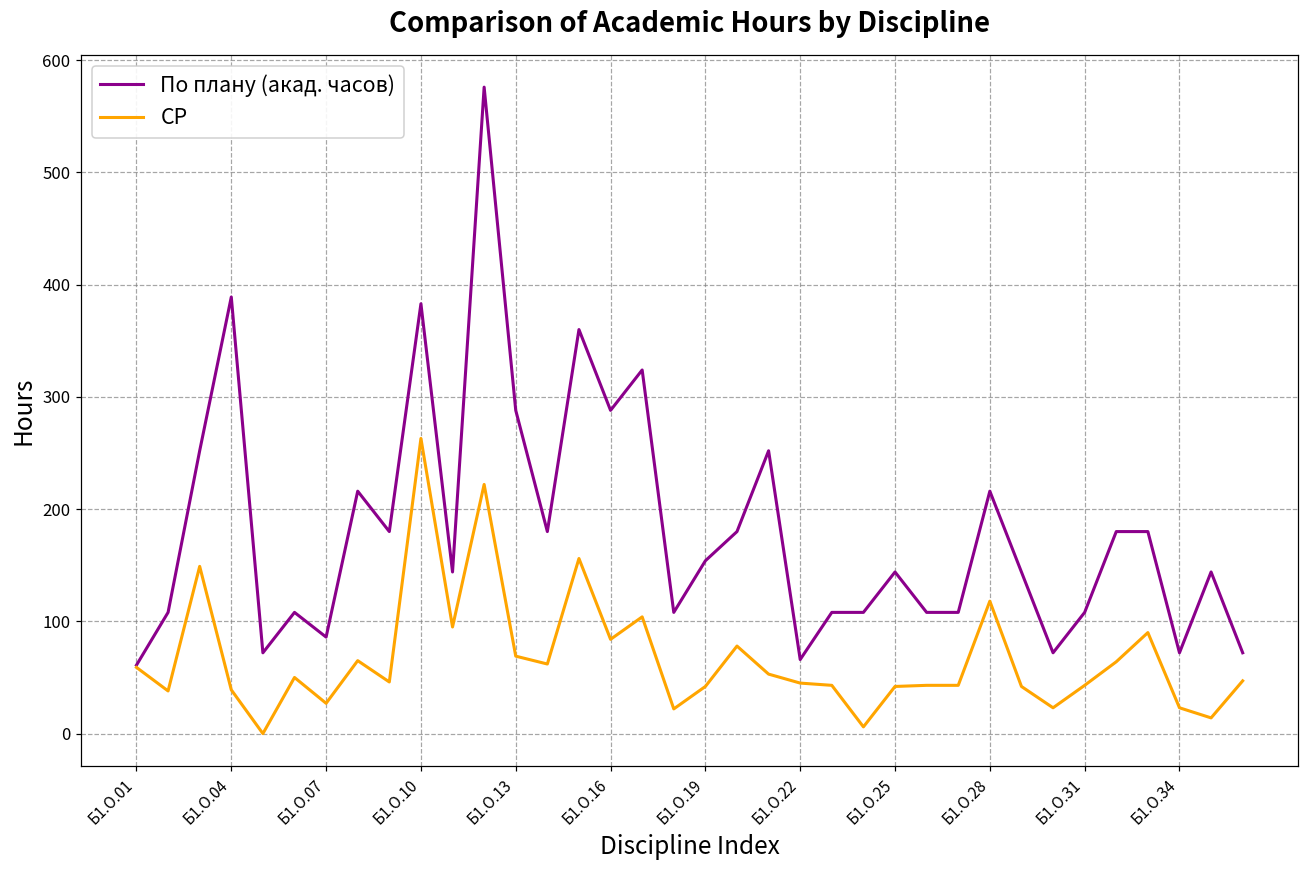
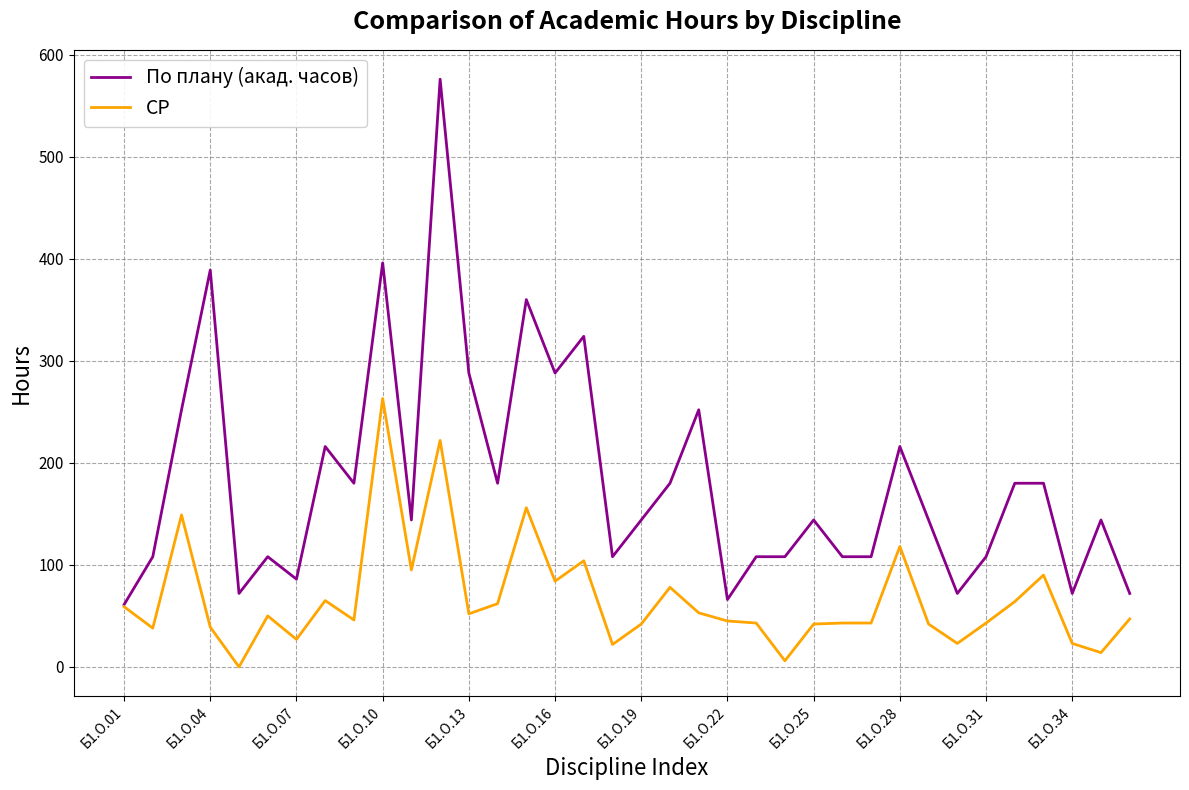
По плану (акад. часов), Б1.О.10: 383 -> 396
СР, Б1.О.13: 69 -> 52
По плану (акад. часов), Б1.О.19: 154 -> 144
